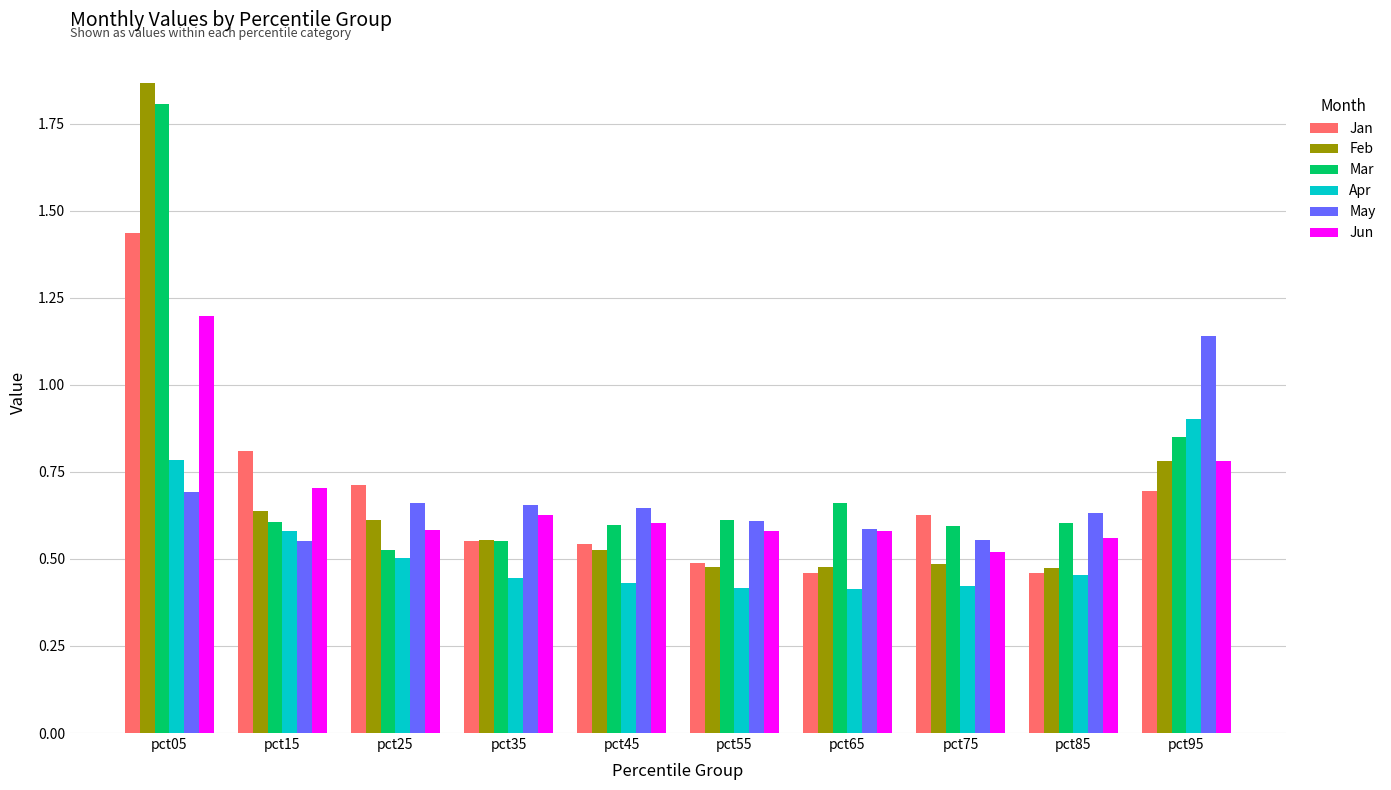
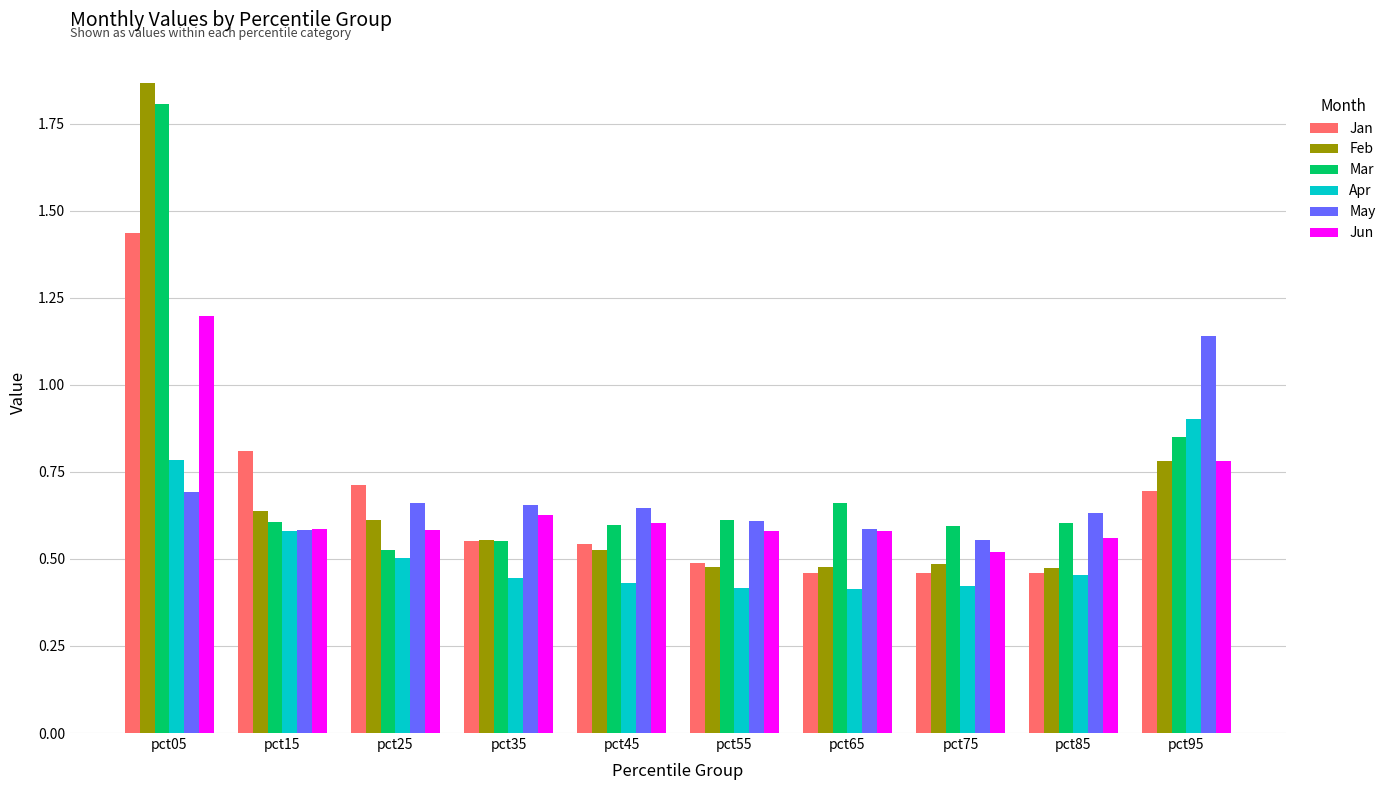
May, pct15: 0.55 -> 0.58
Jun, pct15: 0.70 -> 0.59
Jan, pct75: 0.63 -> 0.46
